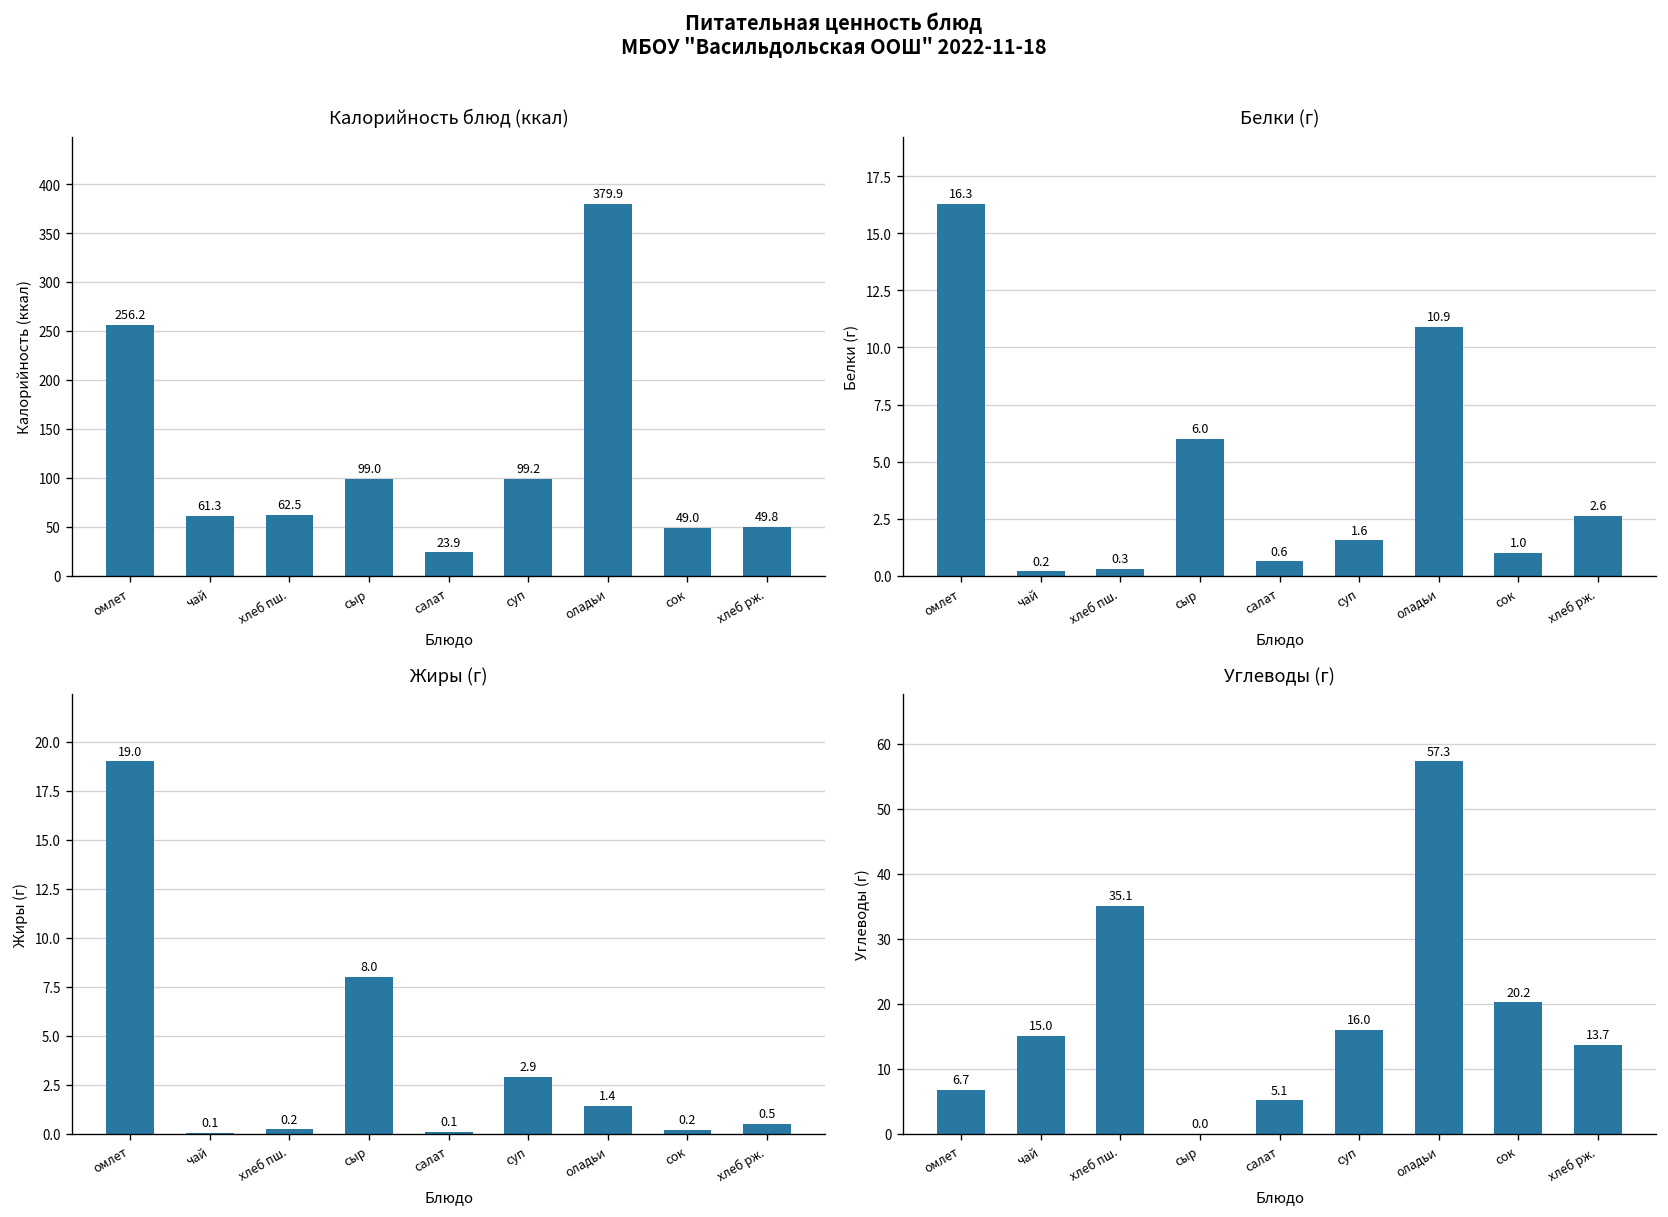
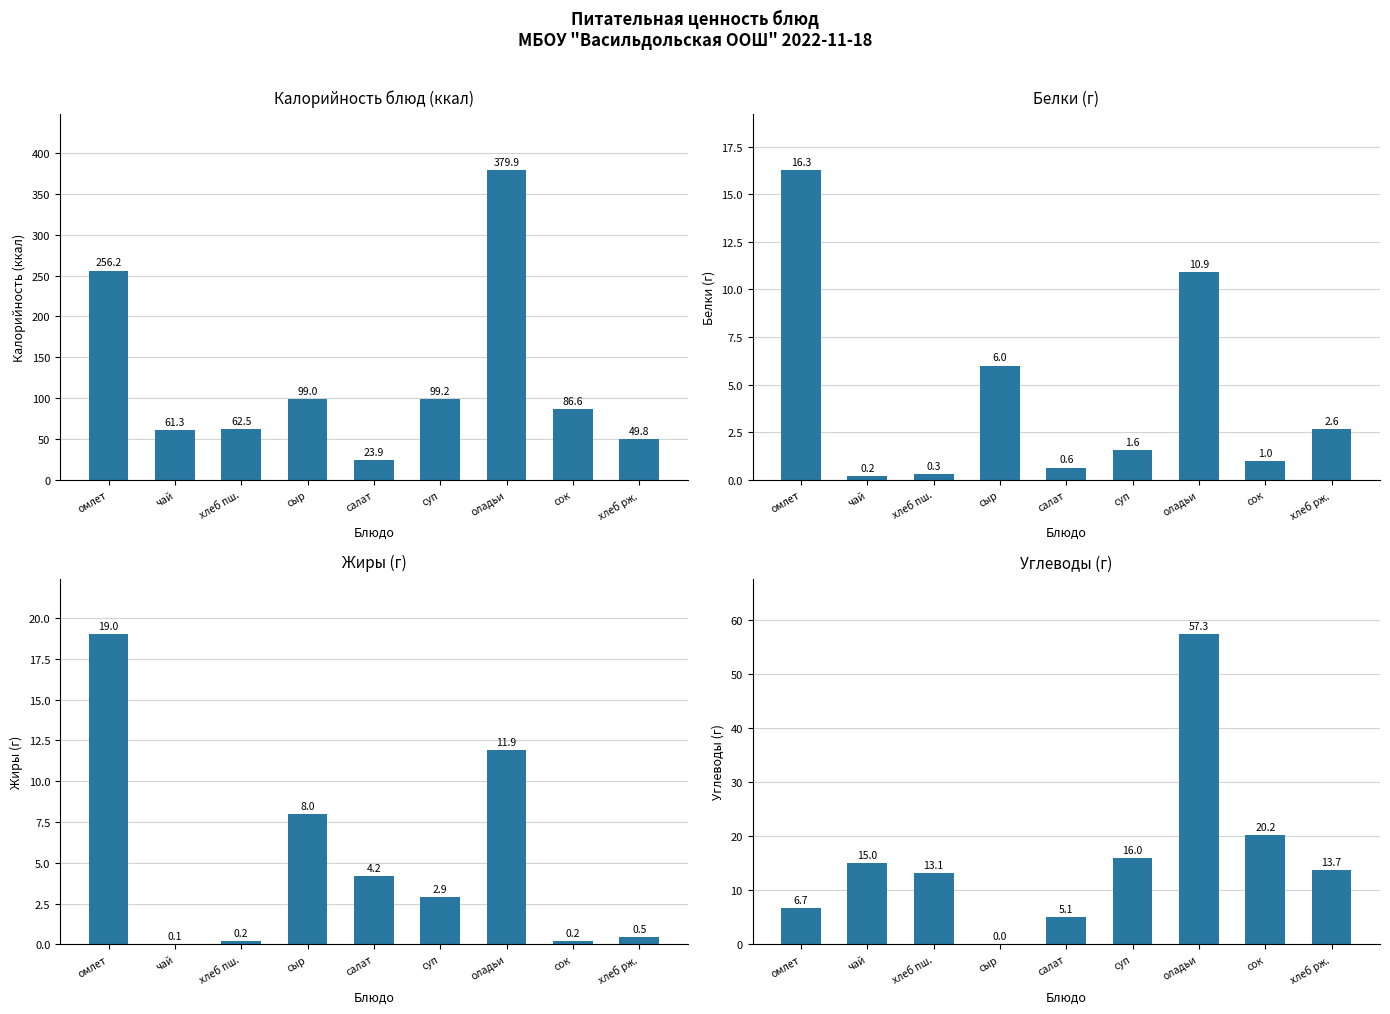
Калорийность блюд (ккал), сок: 49.0 -> 86.6
Жиры (г), салат: 0.1 -> 4.2
Жиры (г), оладьи: 1.4 -> 11.9
Углеводы (г), хлеб пш.: 35.1 -> 13.1
